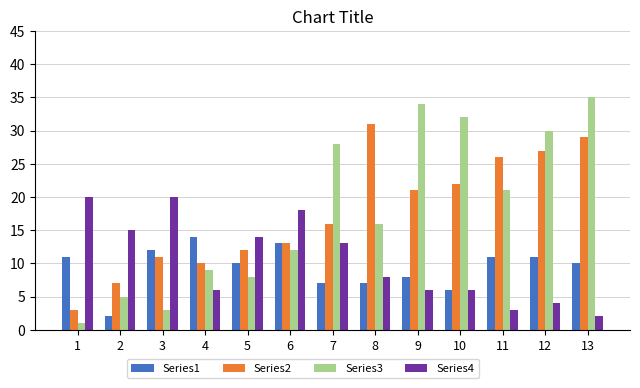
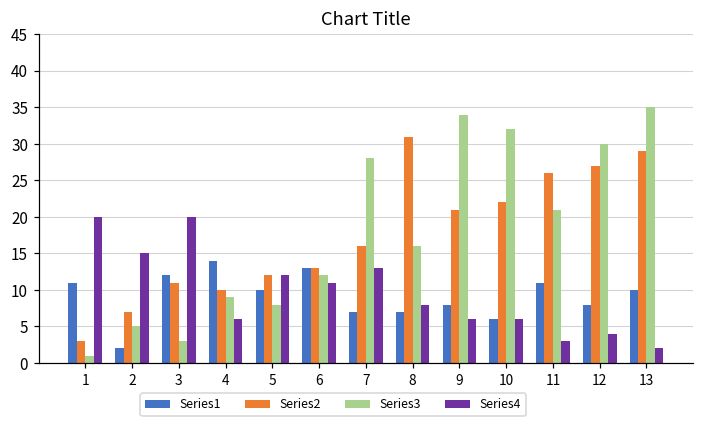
Series4, 5: 14 -> 12
Series4, 6: 18 -> 11
Series1, 12: 11 -> 8
